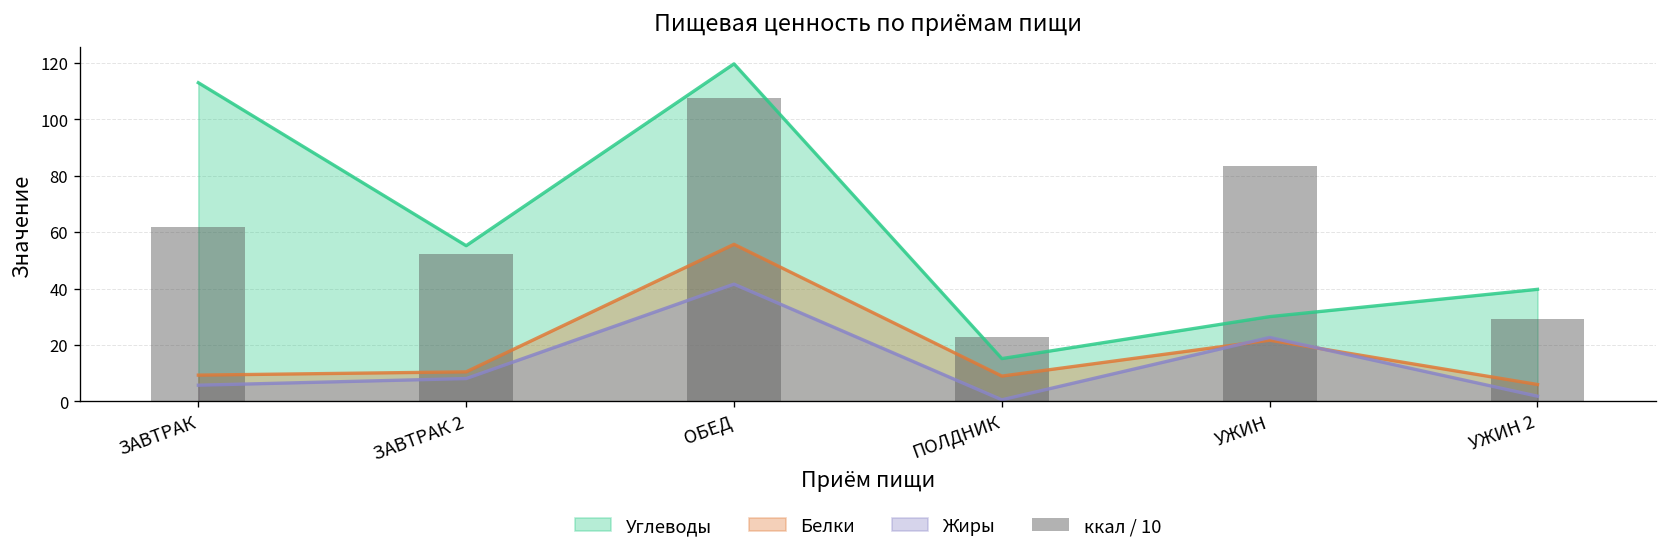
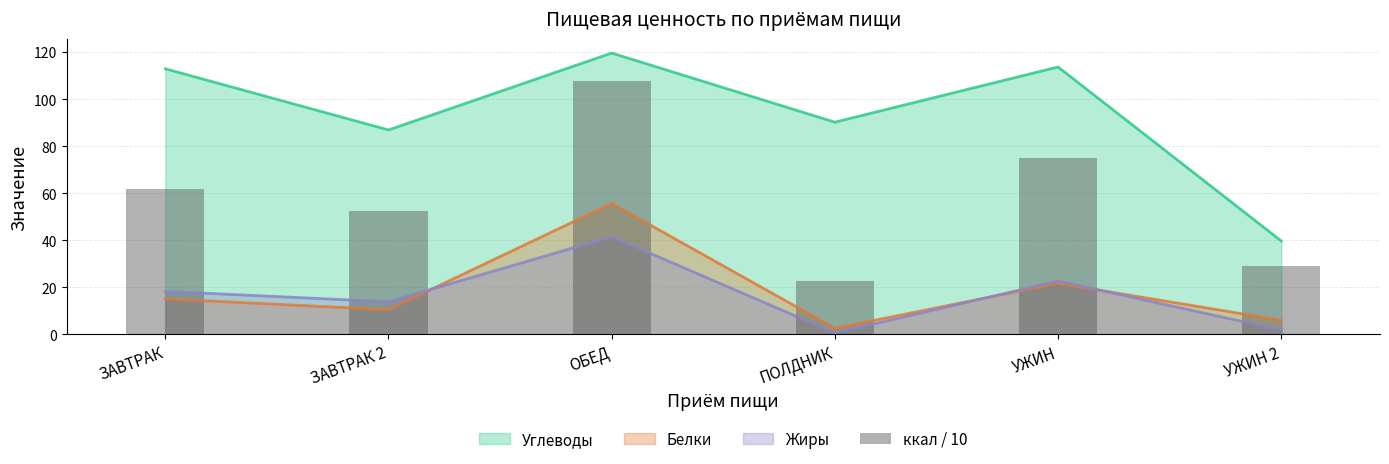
Белки, ЗАВТРАК: 9 -> 15
Жиры, ЗАВТРАК: 6 -> 18
Углеводы, ЗАВТРАК 2: 55 -> 87
Жиры, ЗАВТРАК 2: 8 -> 14
Углеводы, ПОЛДНИК: 15 -> 90
Белки, ПОЛДНИК: 9 -> 3
Углеводы, УЖИН: 30 -> 114
ккал / 10, УЖИН: 83 -> 75
